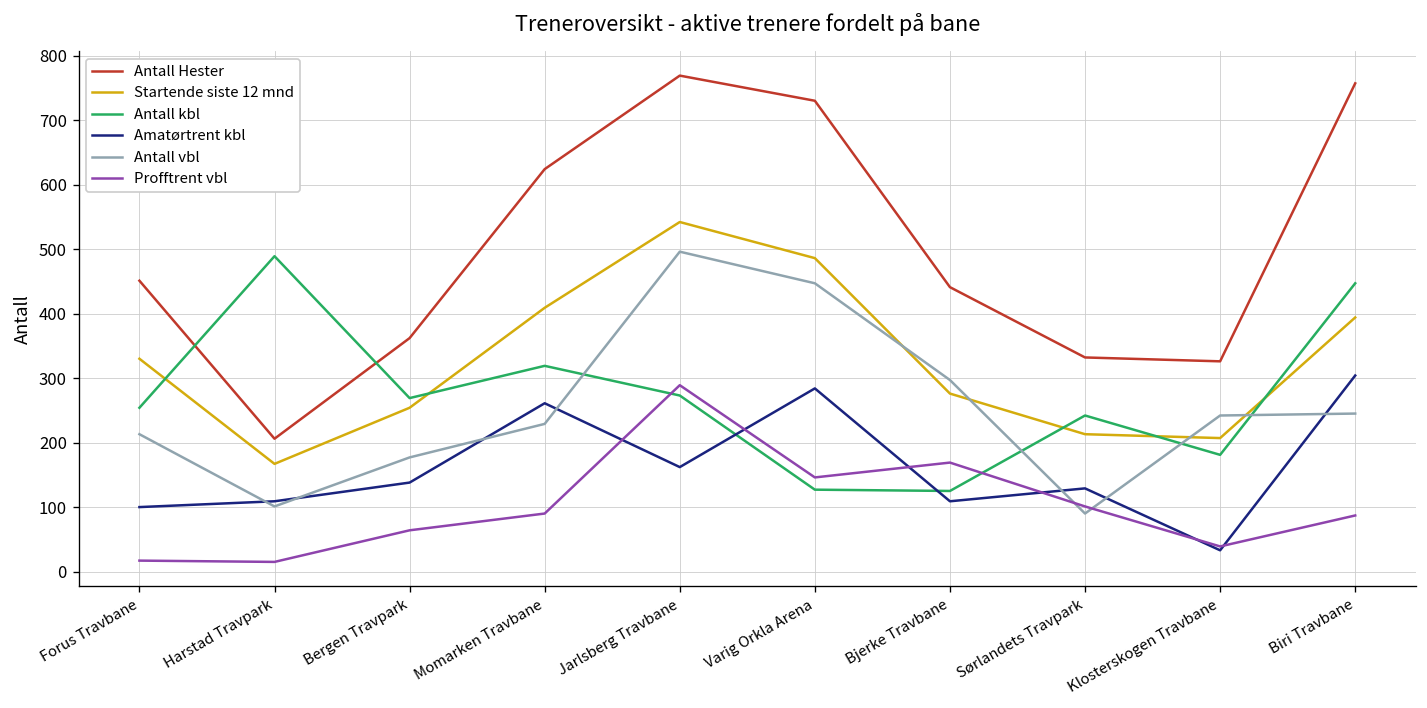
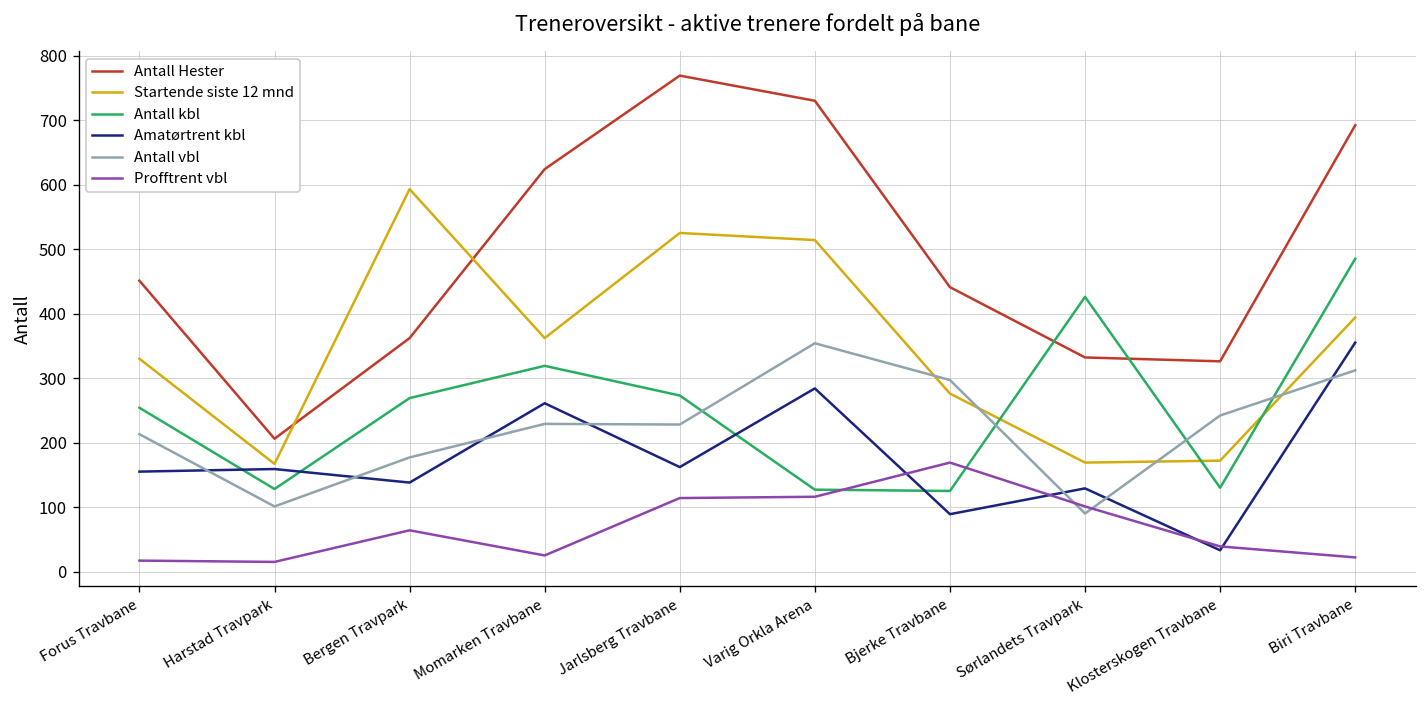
Amatørtrent kbl, Forus Travbane: 100 -> 160
Antall kbl, Harstad Travpark: 490 -> 130
Amatørtrent kbl, Harstad Travpark: 110 -> 160
Startende siste 12 mnd, Bergen Travpark: 250 -> 590
Startende siste 12 mnd, Momarken Travbane: 410 -> 360
Profftrent vbl, Momarken Travbane: 90 -> 30
Startende siste 12 mnd, Jarlsberg Travbane: 540 -> 530
Antall vbl, Jarlsberg Travbane: 500 -> 230
Profftrent vbl, Jarlsberg Travbane: 290 -> 110
Startende siste 12 mnd, Varig Orkla Arena: 490 -> 510
Antall vbl, Varig Orkla Arena: 450 -> 350
Profftrent vbl, Varig Orkla Arena: 150 -> 120
Amatørtrent kbl, Bjerke Travbane: 110 -> 90
Startende siste 12 mnd, Sørlandets Travpark: 210 -> 170
Antall kbl, Sørlandets Travpark: 240 -> 430
Startende siste 12 mnd, Klosterskogen Travbane: 210 -> 170
Antall kbl, Klosterskogen Travbane: 180 -> 130
Antall Hester, Biri Travbane: 760 -> 690
Antall kbl, Biri Travbane: 450 -> 490
Amatørtrent kbl, Biri Travbane: 300 -> 360
Antall vbl, Biri Travbane: 250 -> 310
Profftrent vbl, Biri Travbane: 90 -> 20
